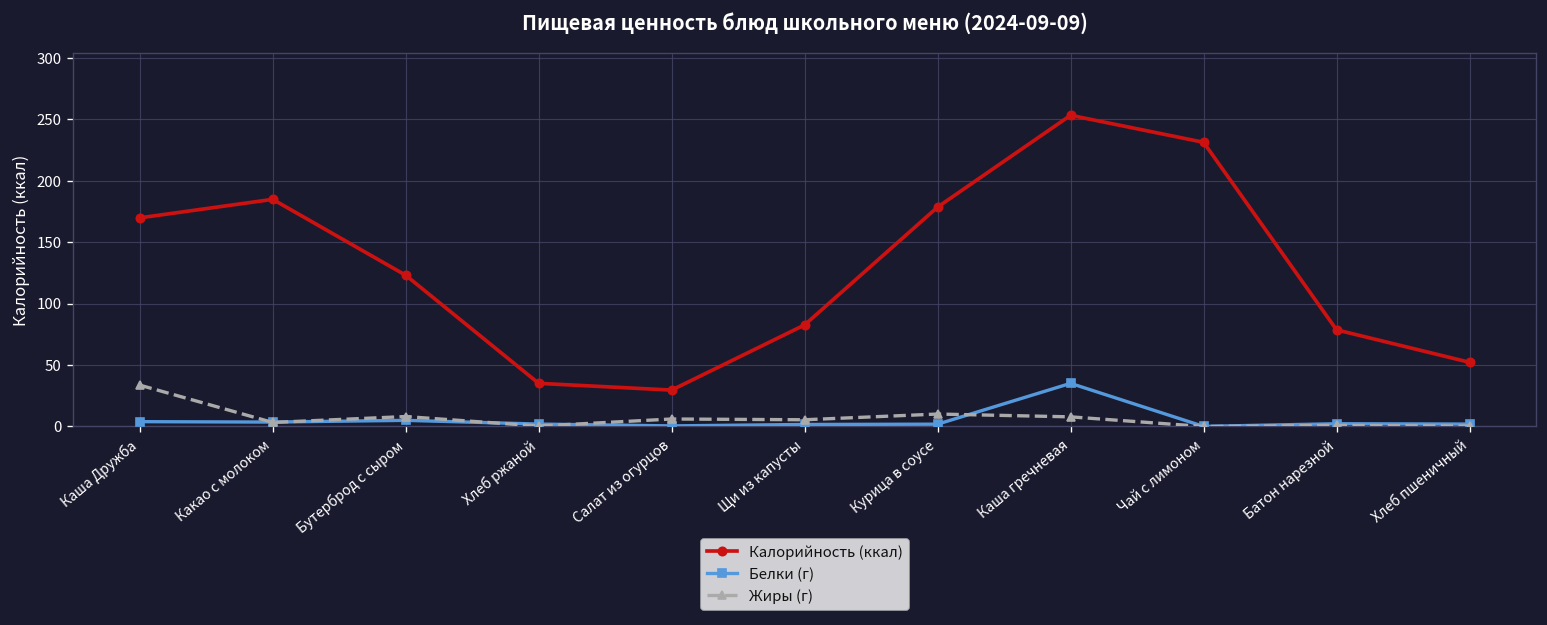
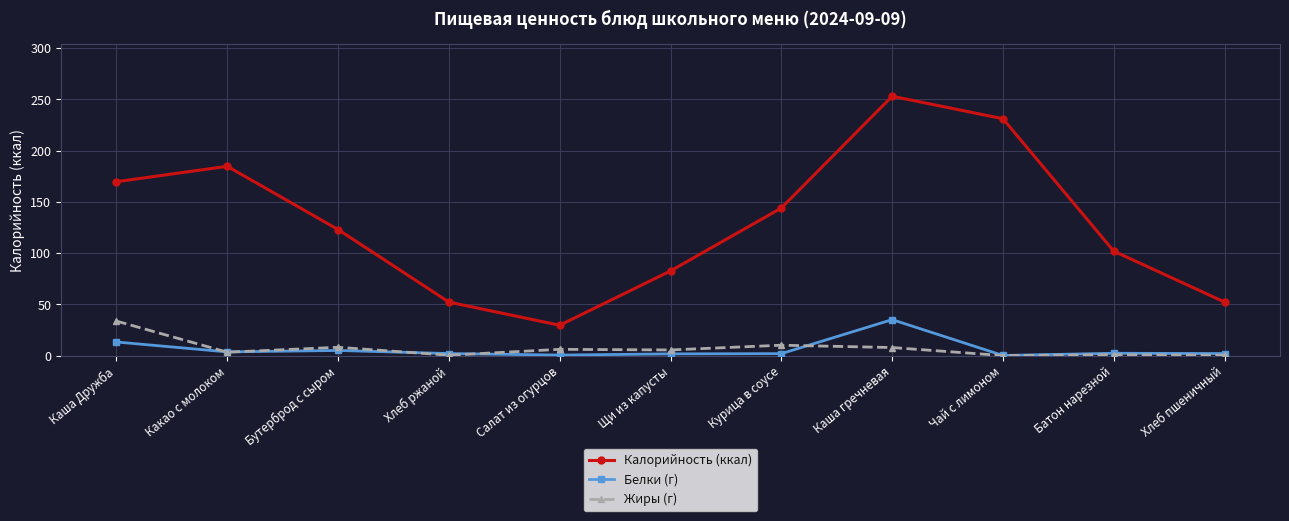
Белки (г), Каша Дружба: 4 -> 13
Калорийность (ккал), Хлеб ржаной: 35 -> 52
Калорийность (ккал), Курица в соусе: 178 -> 144
Калорийность (ккал), Батон нарезной: 79 -> 102
